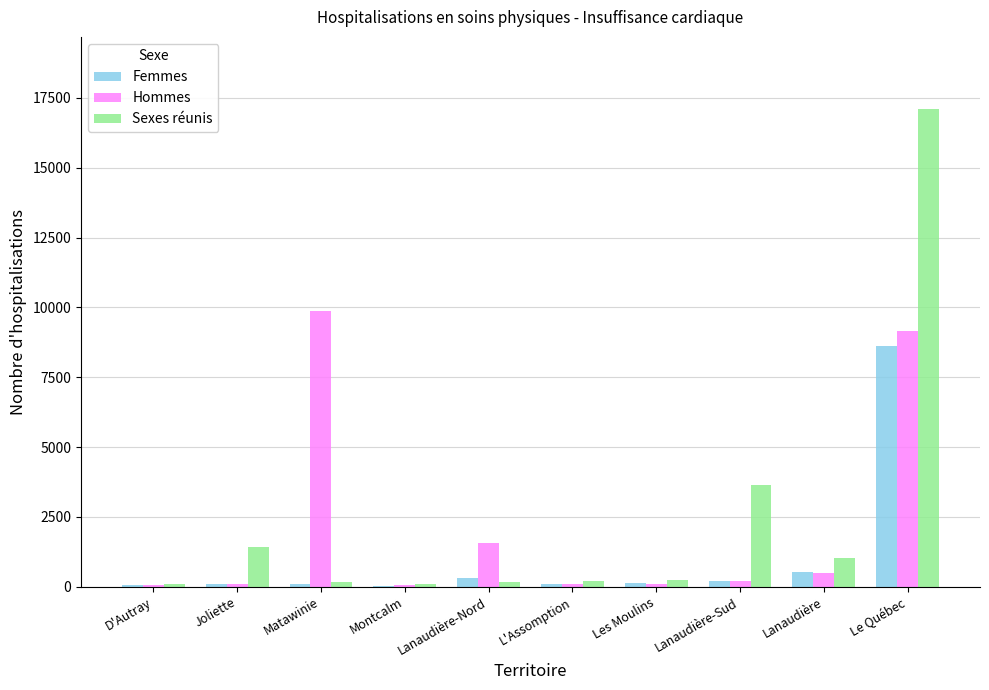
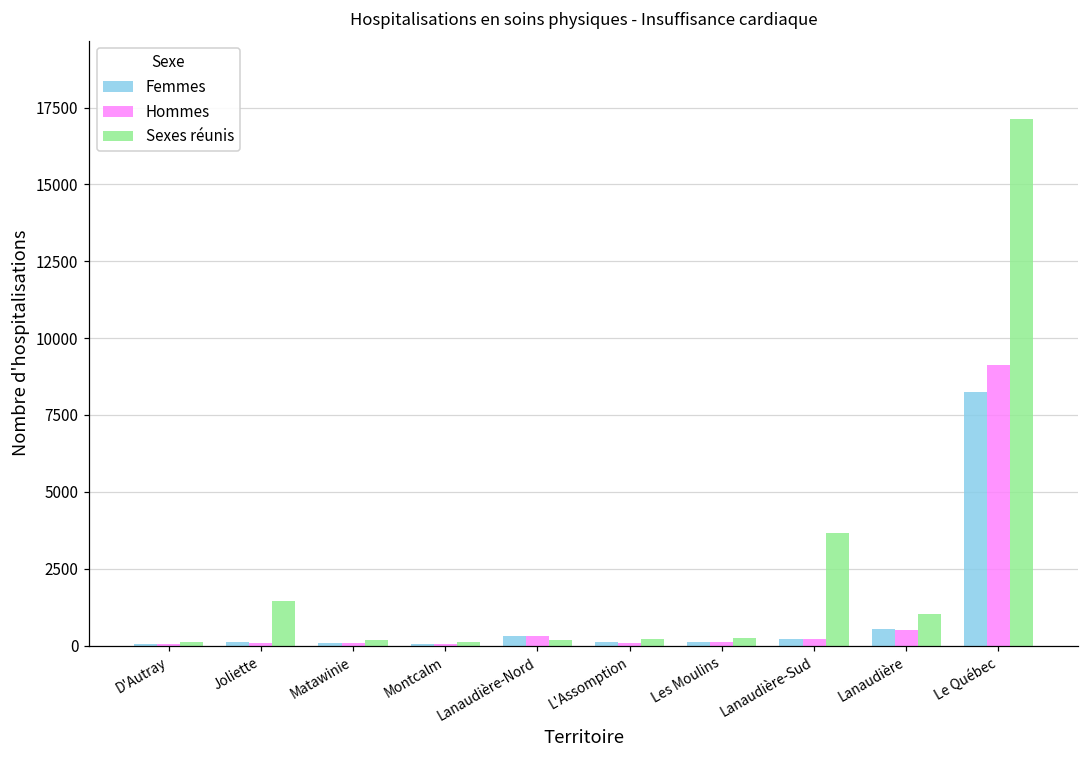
Hommes, Matawinie: 9900 -> 100
Hommes, Lanaudière-Nord: 1600 -> 300
Femmes, Le Québec: 8600 -> 8200
